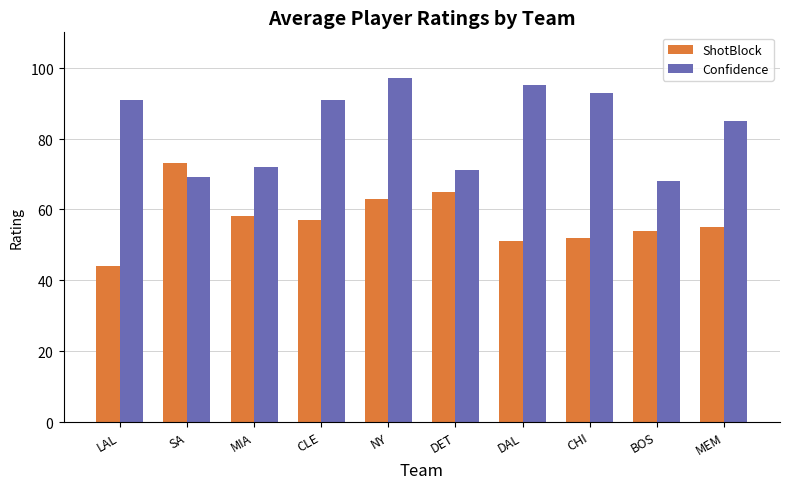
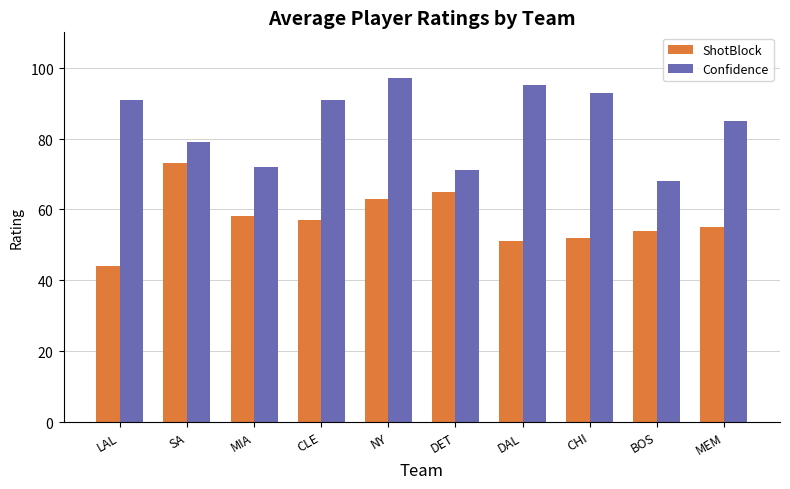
Confidence, SA: 69 -> 79
